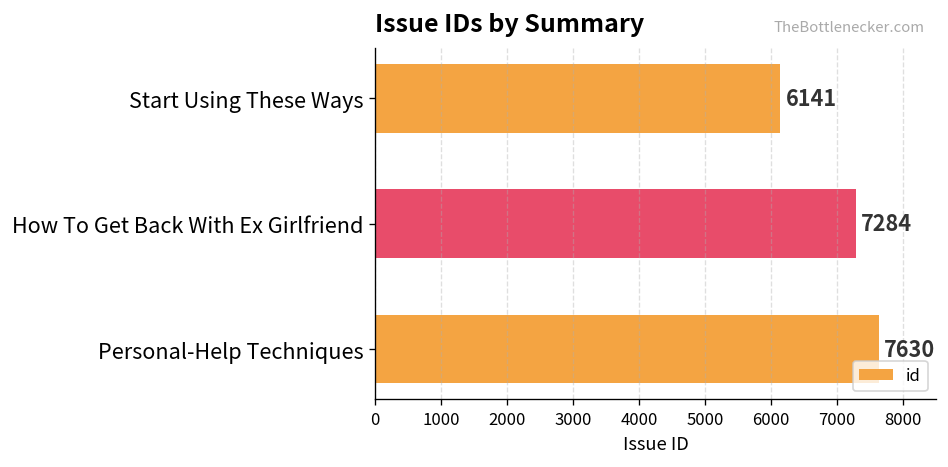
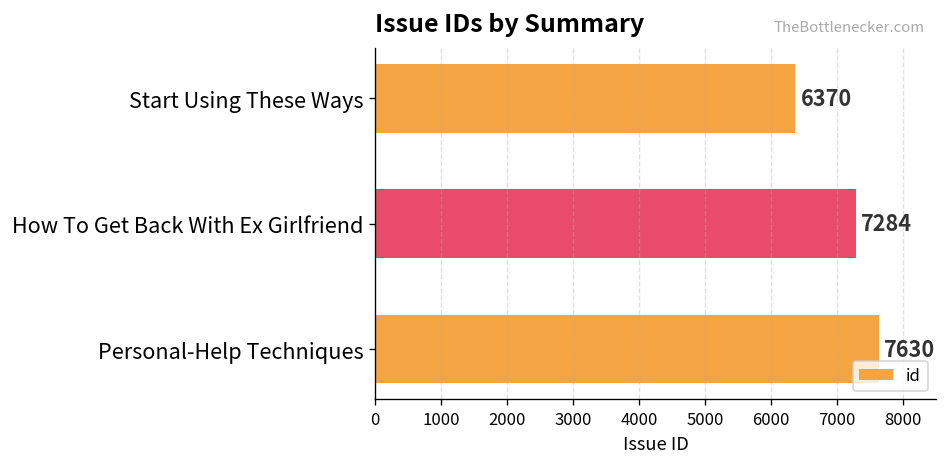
Start Using These Ways: 6141 -> 6370
